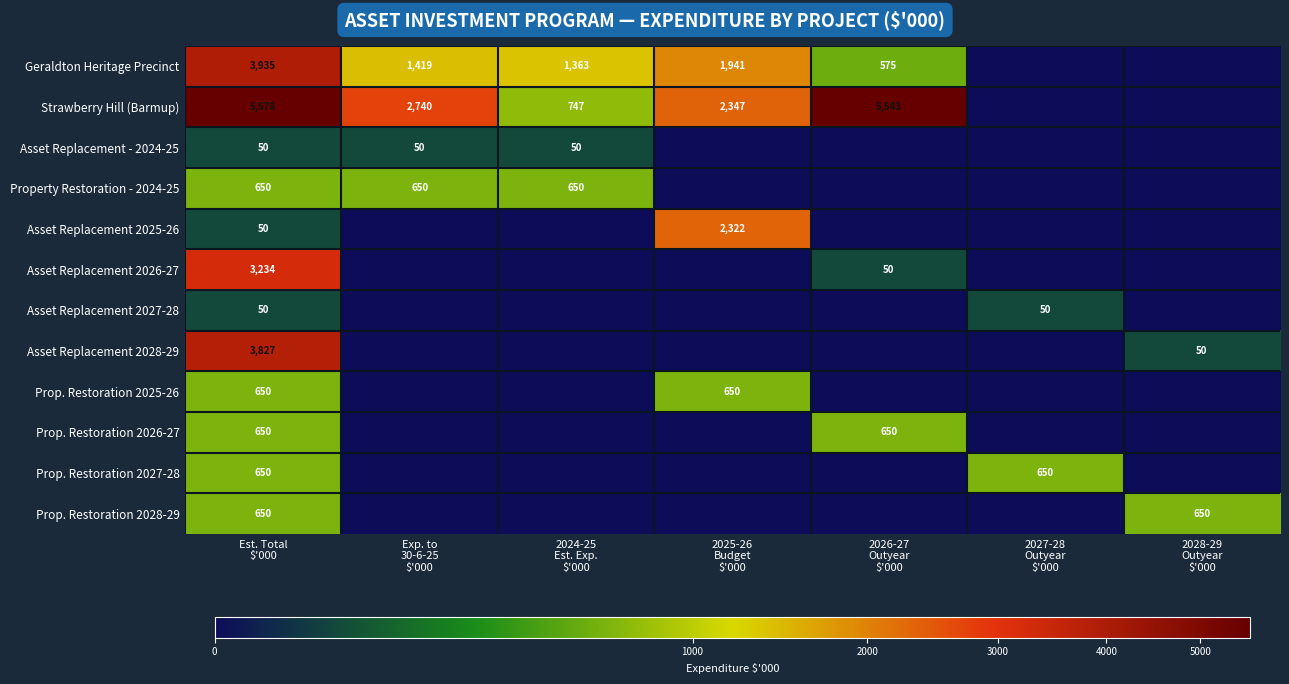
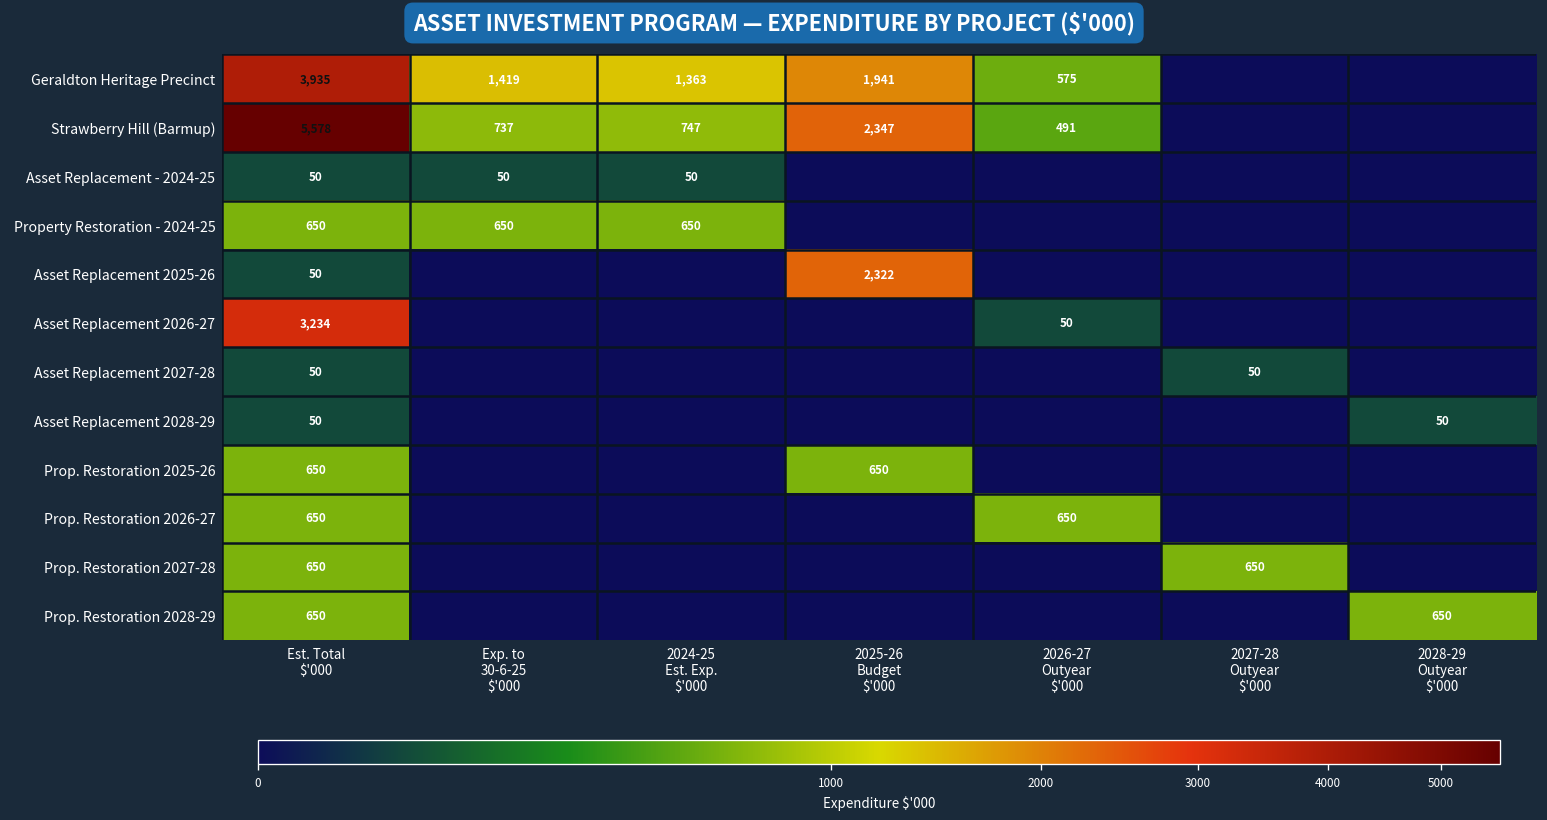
Strawberry Hill (Barmup), Exp. to 30-6-25 $'000: 2,740 -> 737
Strawberry Hill (Barmup), 2026-27 Outyear $'000: 5,543 -> 491
Asset Replacement 2028-29, Est. Total $'000: 3,827 -> 50
